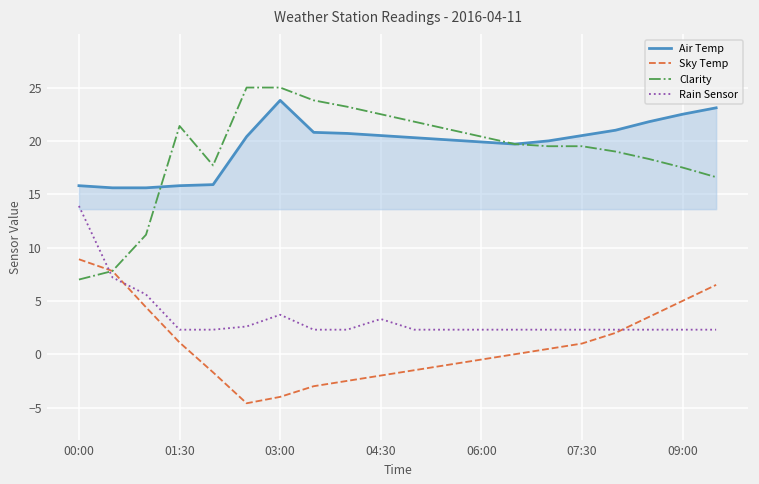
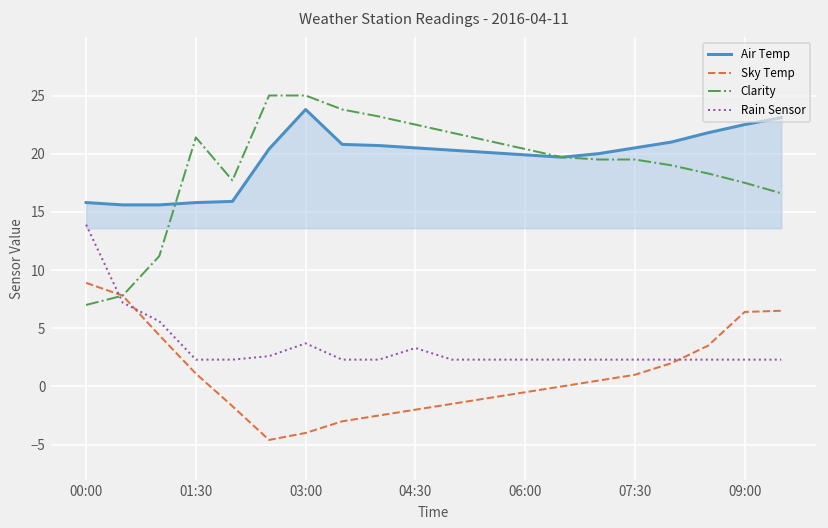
Sky Temp, 09:00: 5 -> 6
